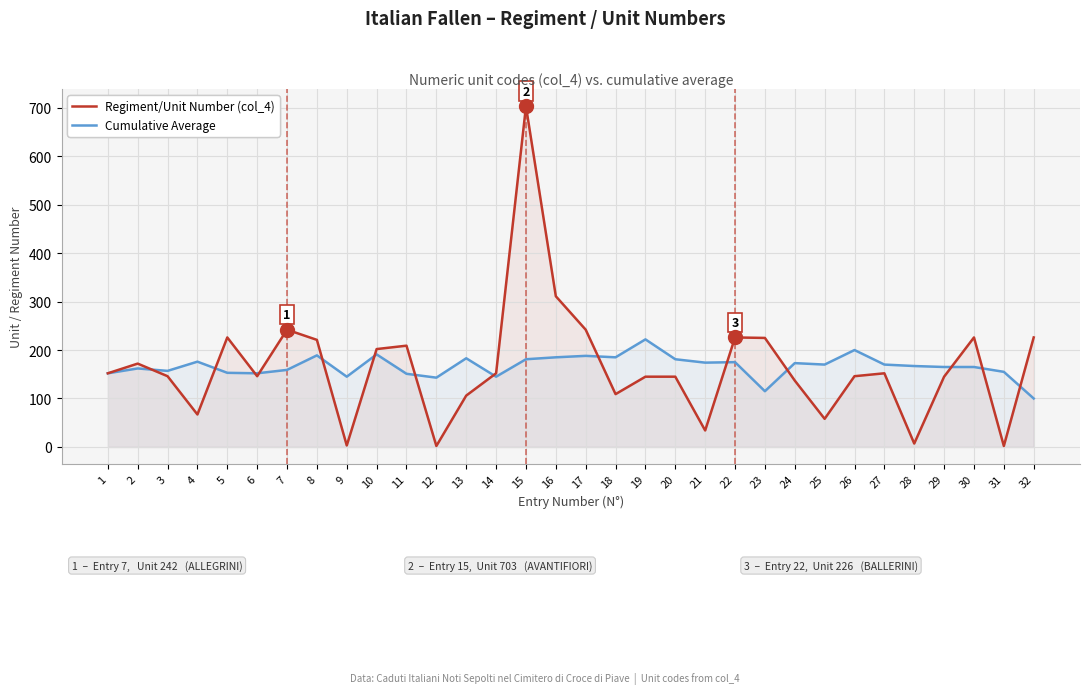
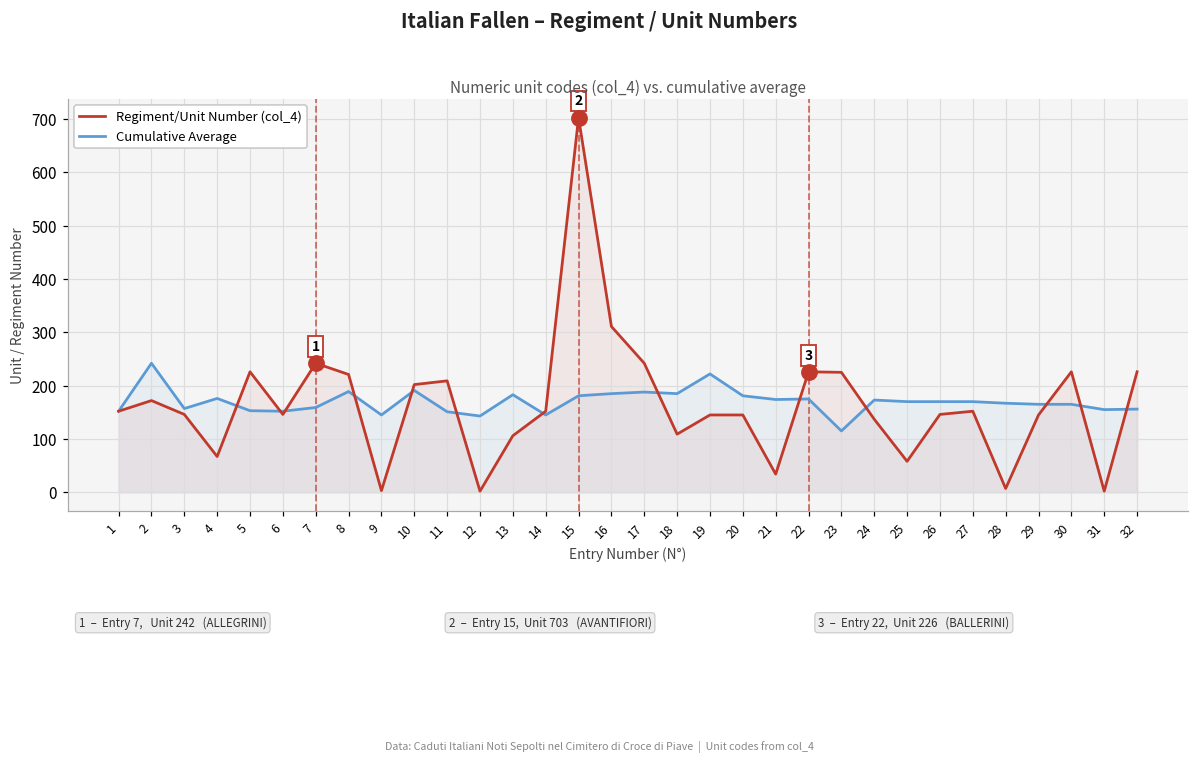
Cumulative Average, 2: 160 -> 240
Cumulative Average, 26: 200 -> 170
Cumulative Average, 32: 100 -> 160
